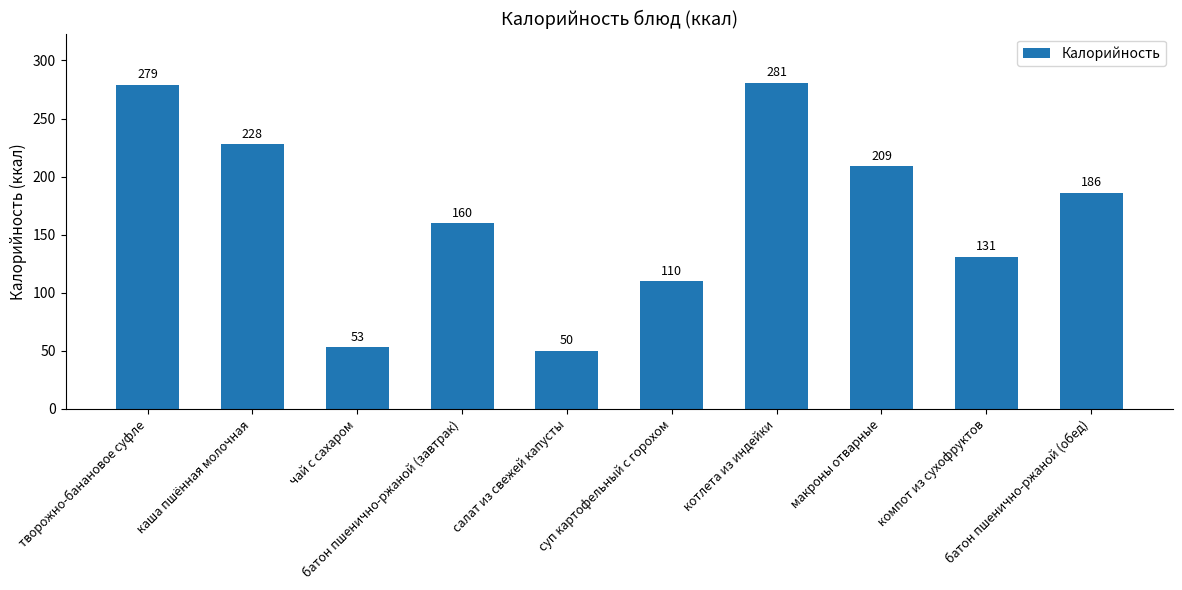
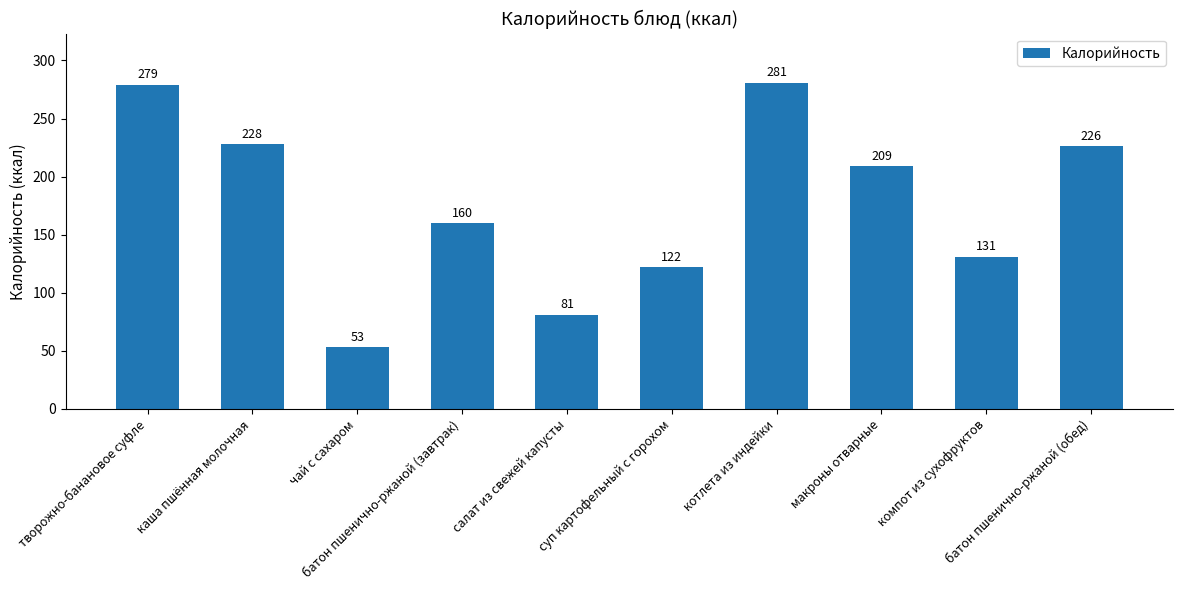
салат из свежей капусты: 50 -> 81
суп картофельный с горохом: 110 -> 122
батон пшенично-ржаной (обед): 186 -> 226
